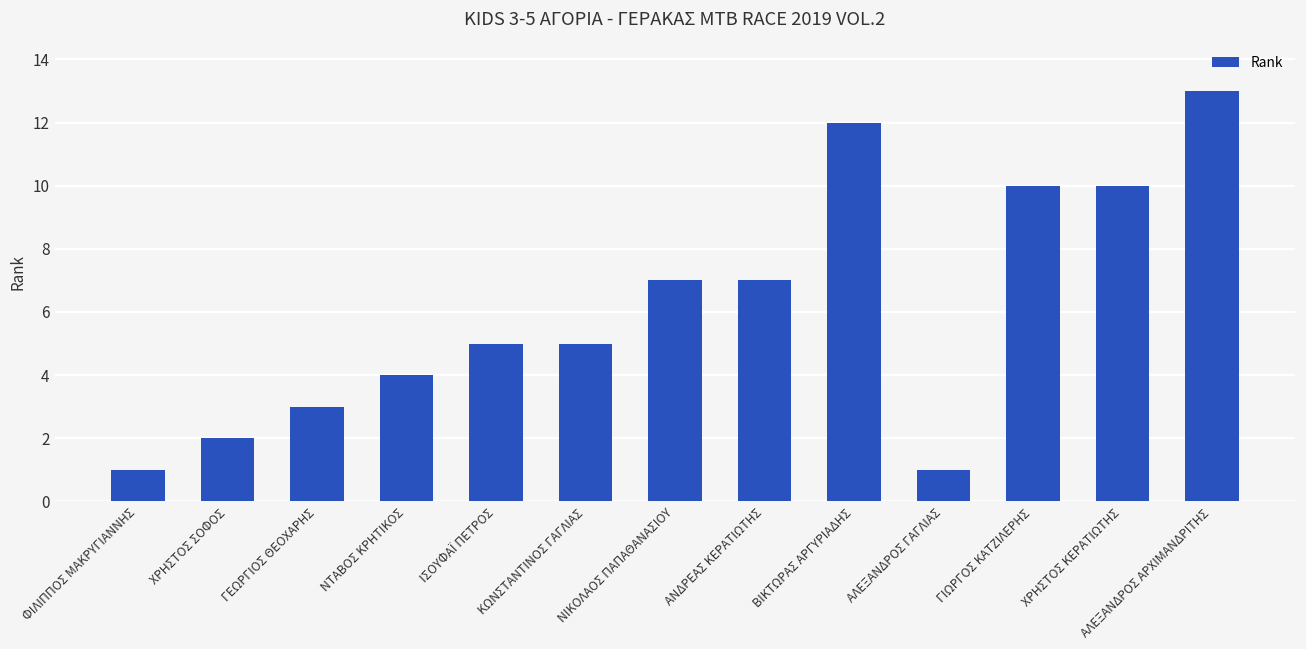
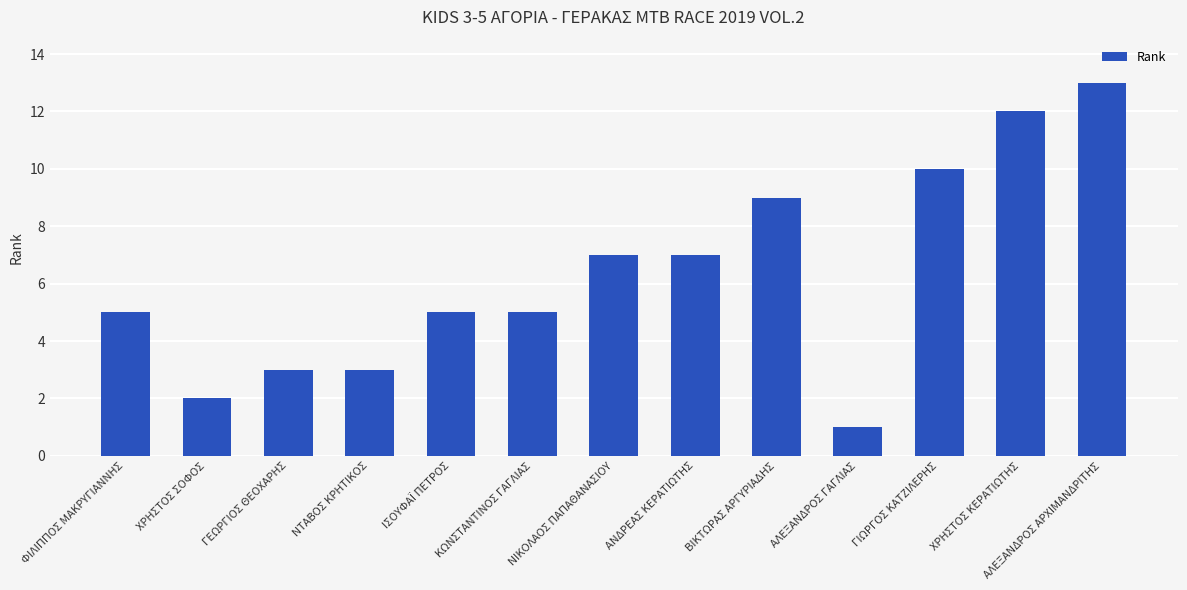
ΦΙΛΙΠΠΟΣ ΜΑΚΡΥΓΙΑΝΝΗΣ: 1 -> 5
ΝΤΑΒΟΣ ΚΡΗΤΙΚΟΣ: 4 -> 3
ΒΙΚΤΩΡΑΣ ΑΡΓΥΡΙΑΔΗΣ: 12 -> 9
ΧΡΗΣΤΟΣ ΚΕΡΑΤΙΩΤΗΣ: 10 -> 12
